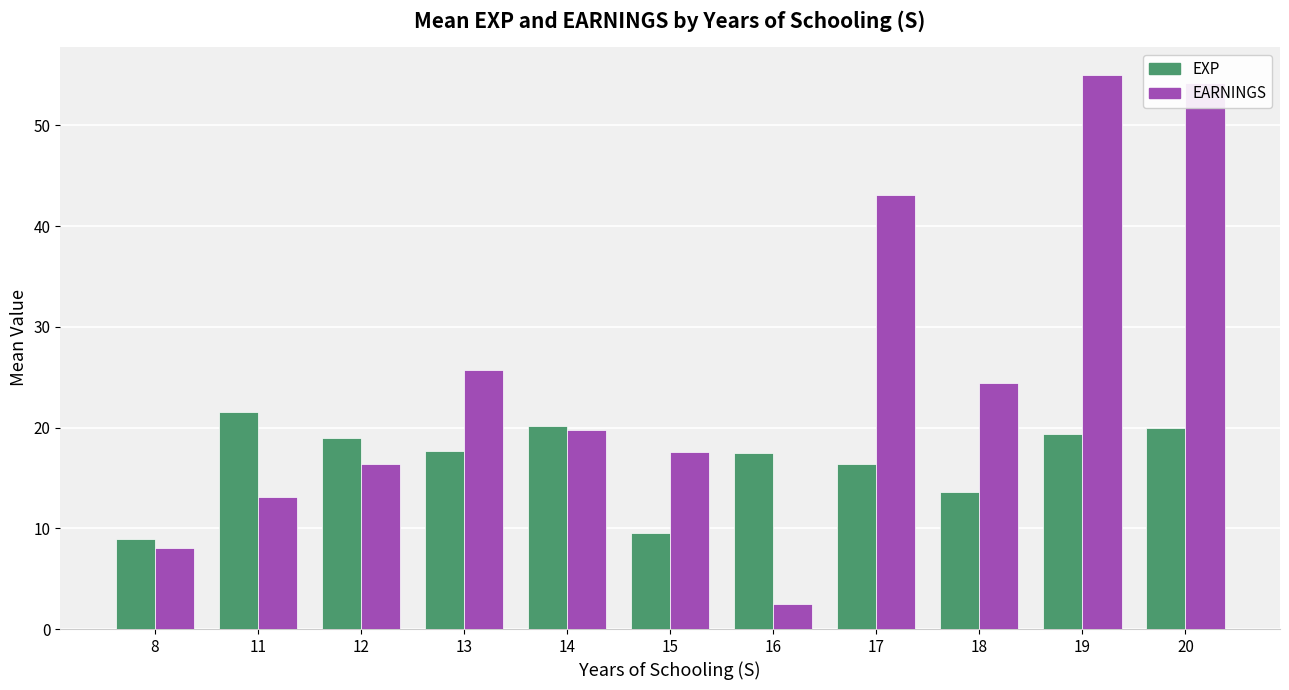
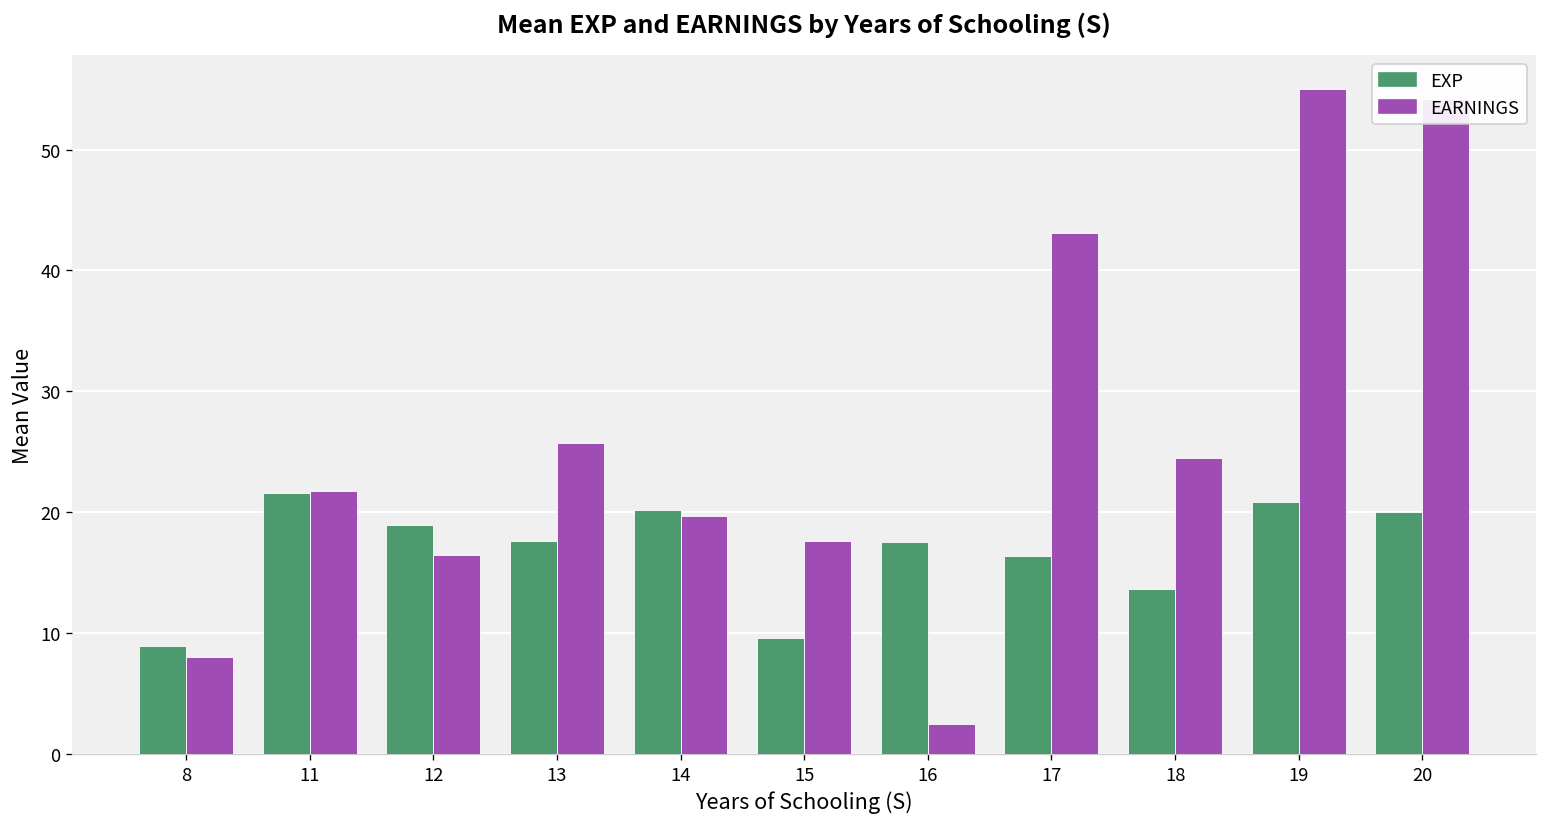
EARNINGS, 11: 13.1 -> 21.7
EXP, 19: 19.4 -> 20.9
